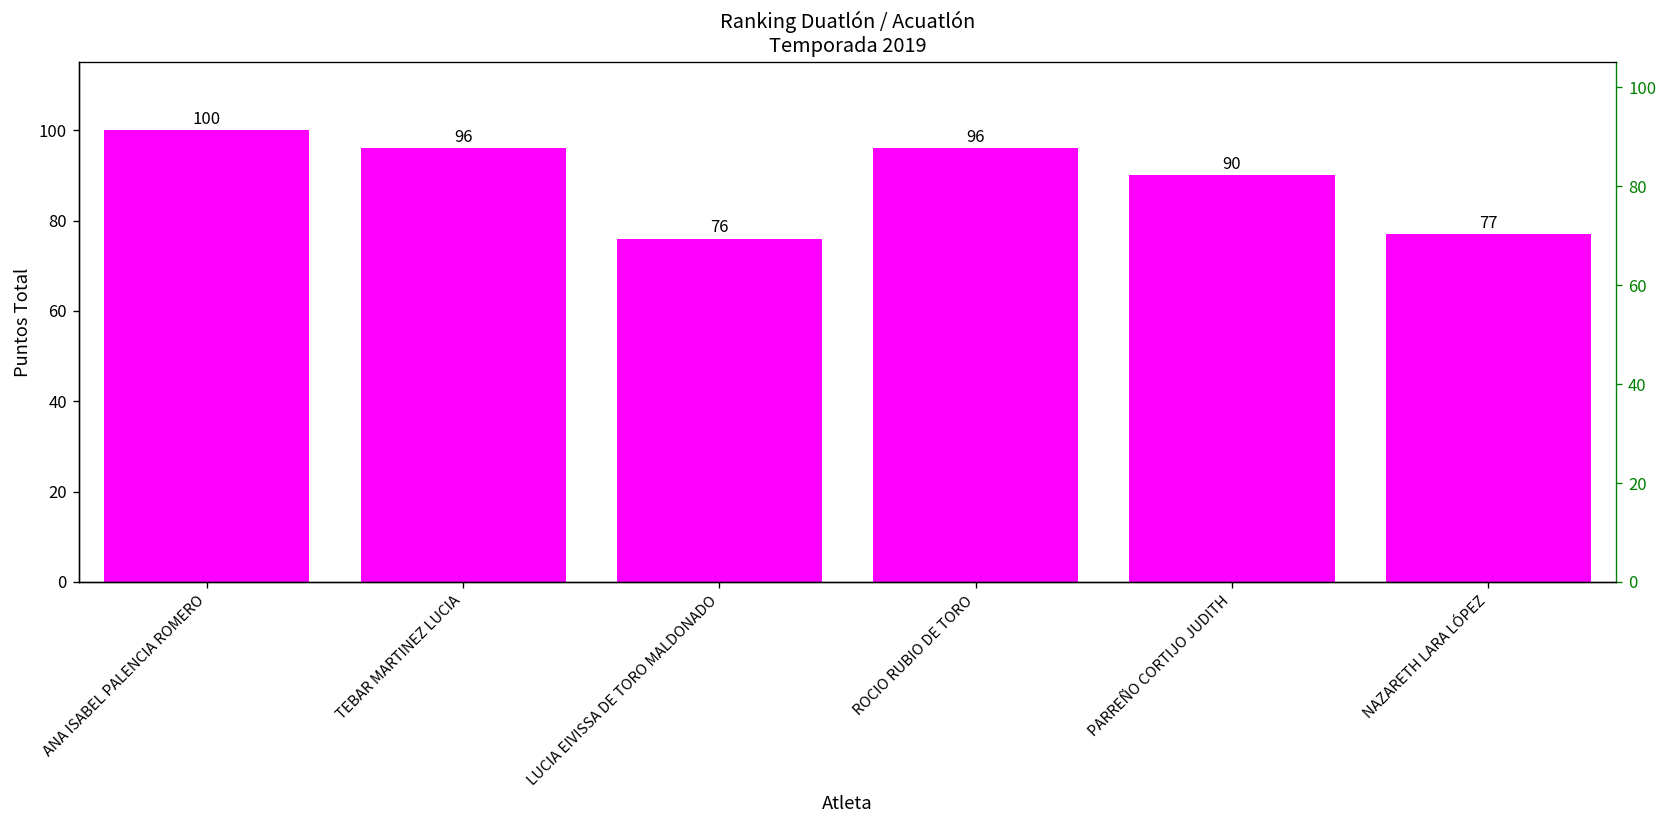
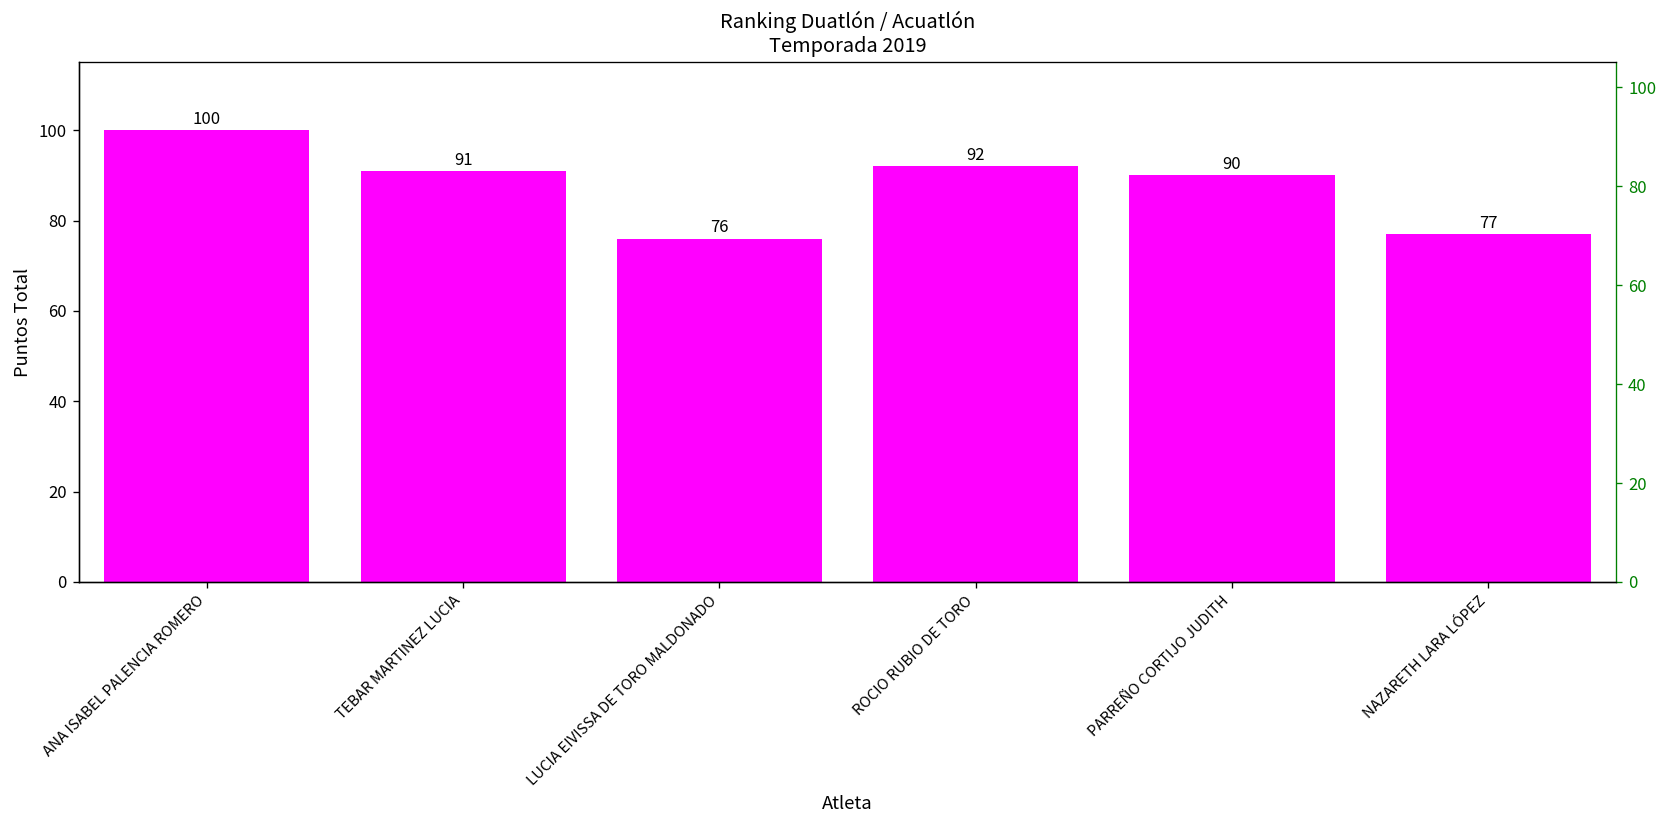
TEBAR MARTINEZ LUCIA: 96 -> 91
ROCIO RUBIO DE TORO: 96 -> 92
